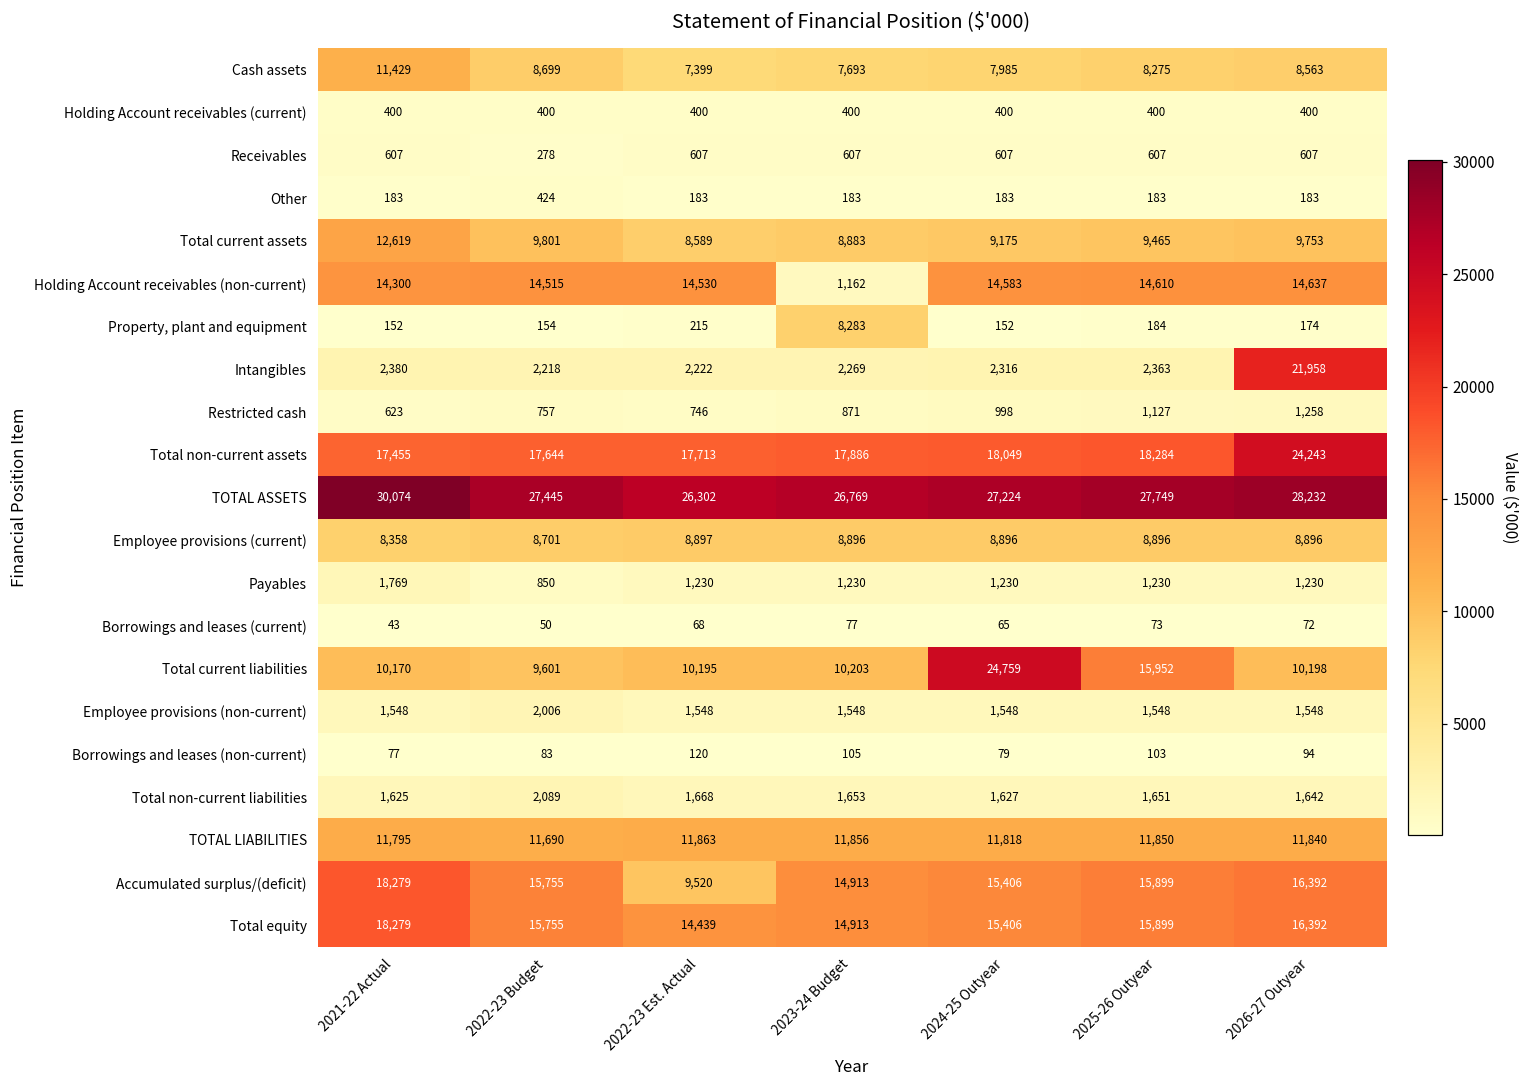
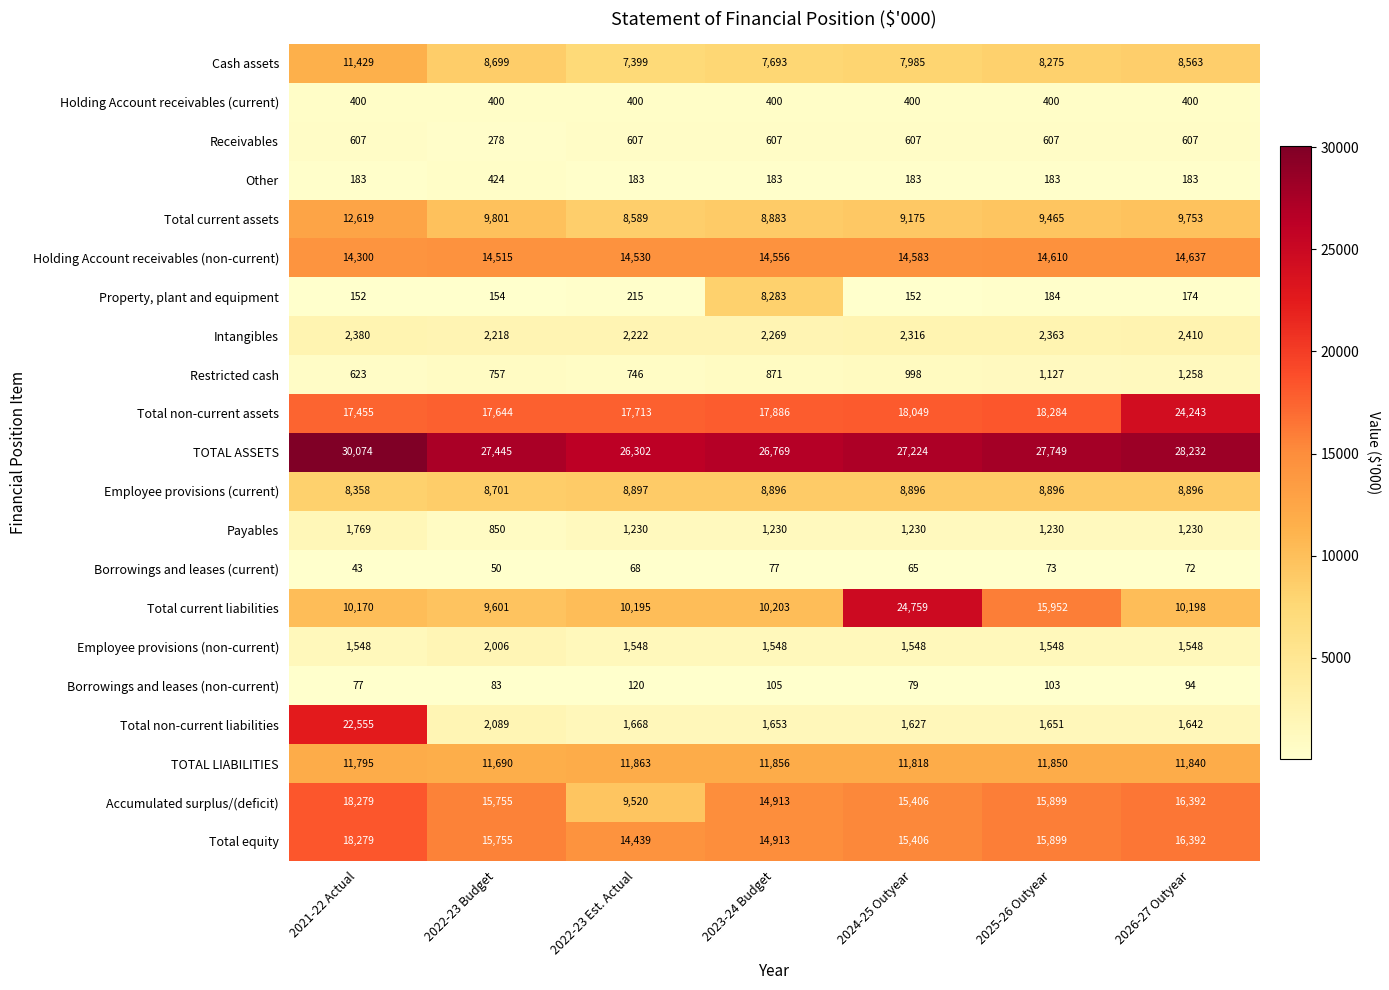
Holding Account receivables (non-current), 2023-24 Budget: 1,162 -> 14,556
Intangibles, 2026-27 Outyear: 21,958 -> 2,410
Total non-current liabilities, 2021-22 Actual: 1,625 -> 22,555
